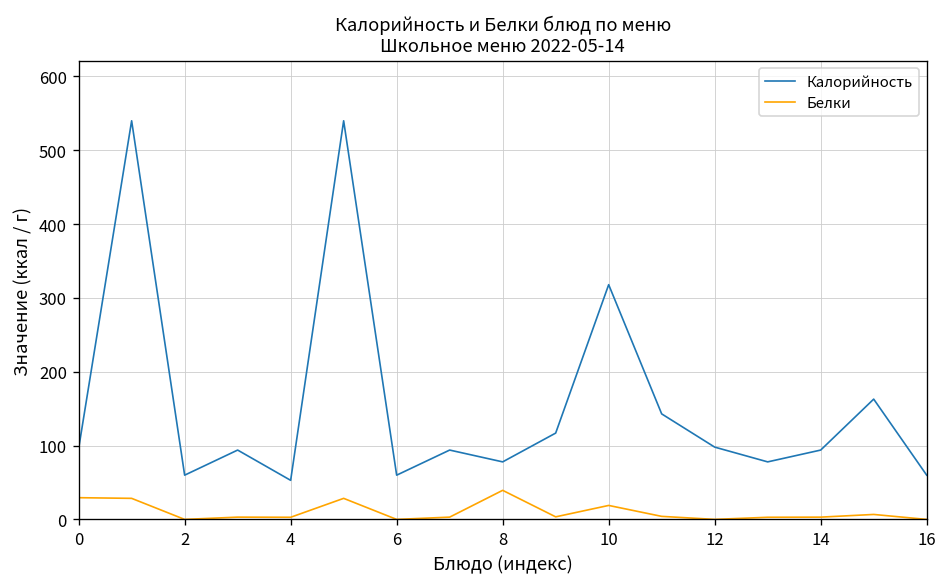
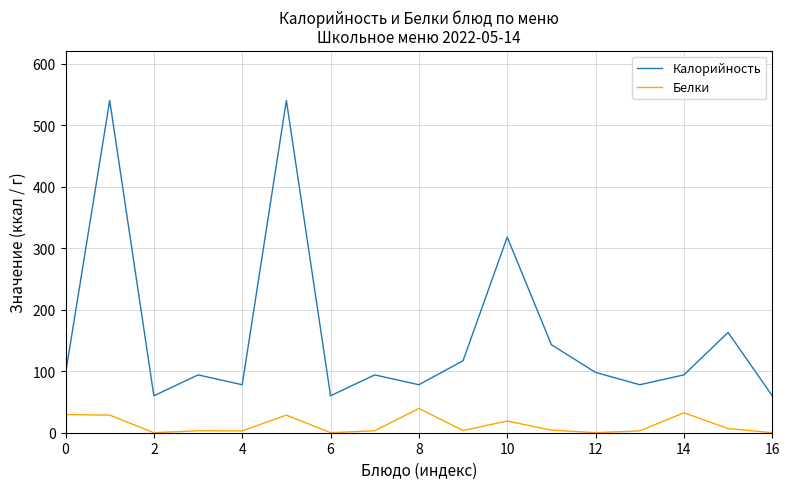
Калорийность, 4: 50 -> 80
Белки, 14: 0 -> 30
